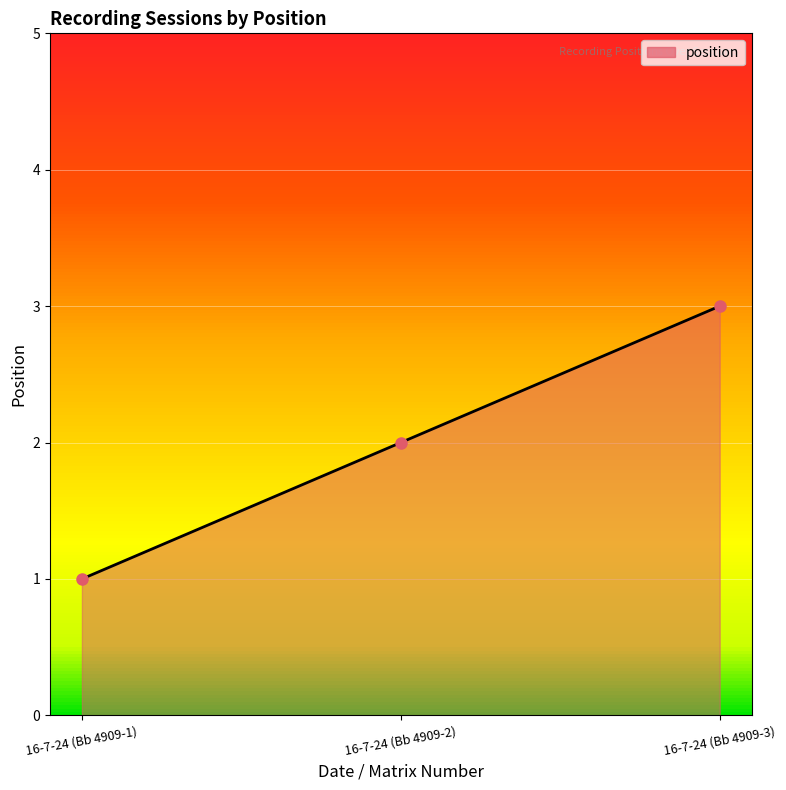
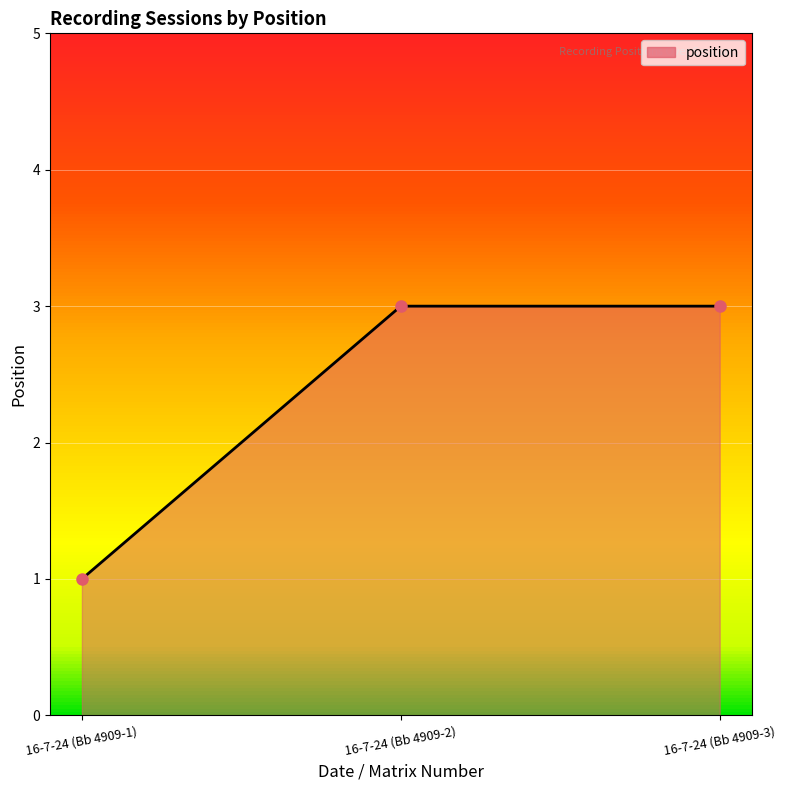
16-7-24 (Bb 4909-2): 2 -> 3
